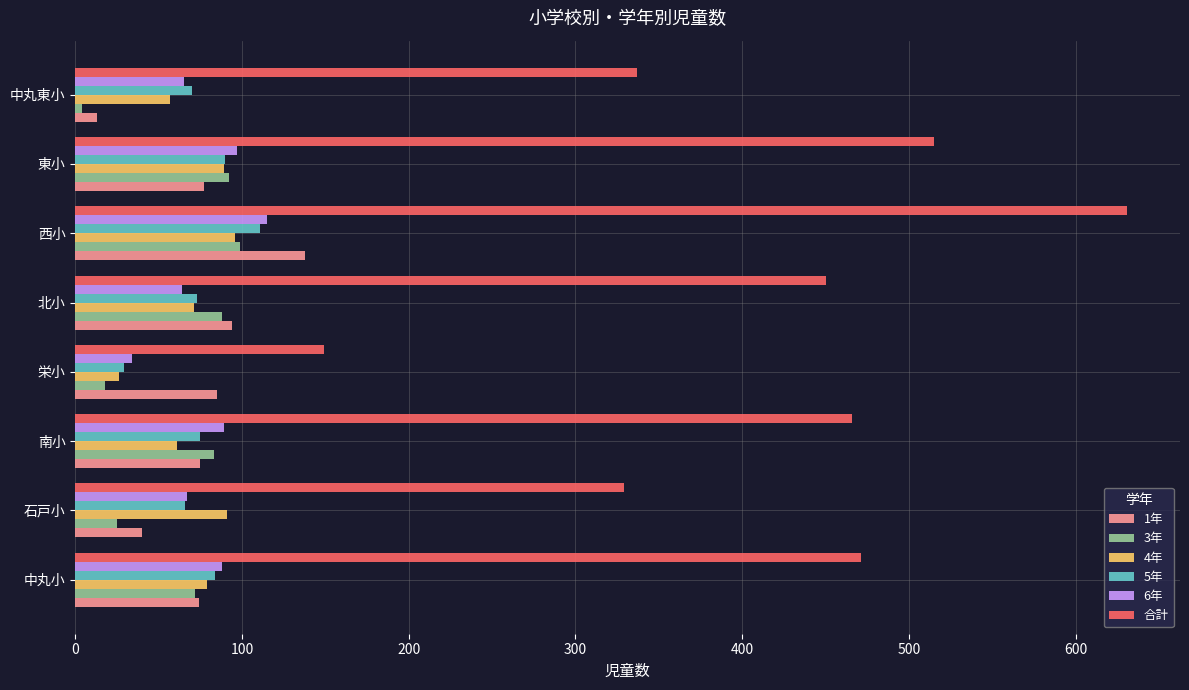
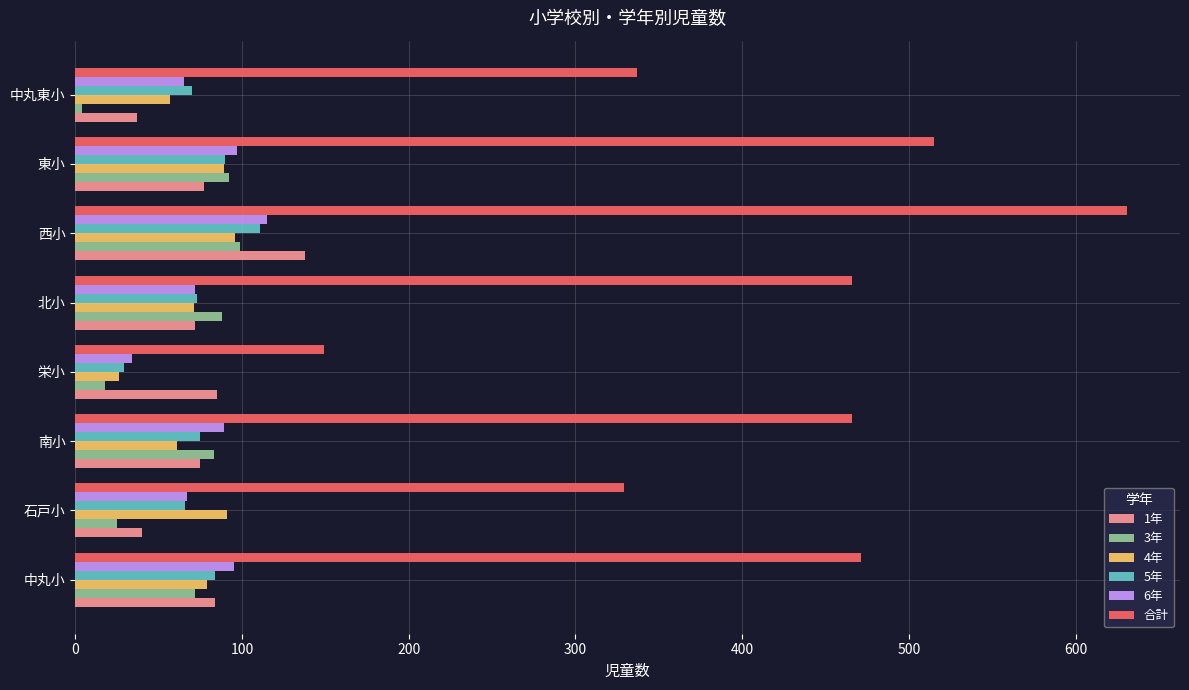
1年, 中丸東小: 13 -> 37
合計, 北小: 450 -> 466
6年, 北小: 64 -> 72
1年, 北小: 94 -> 72
6年, 中丸小: 88 -> 95
1年, 中丸小: 74 -> 84
